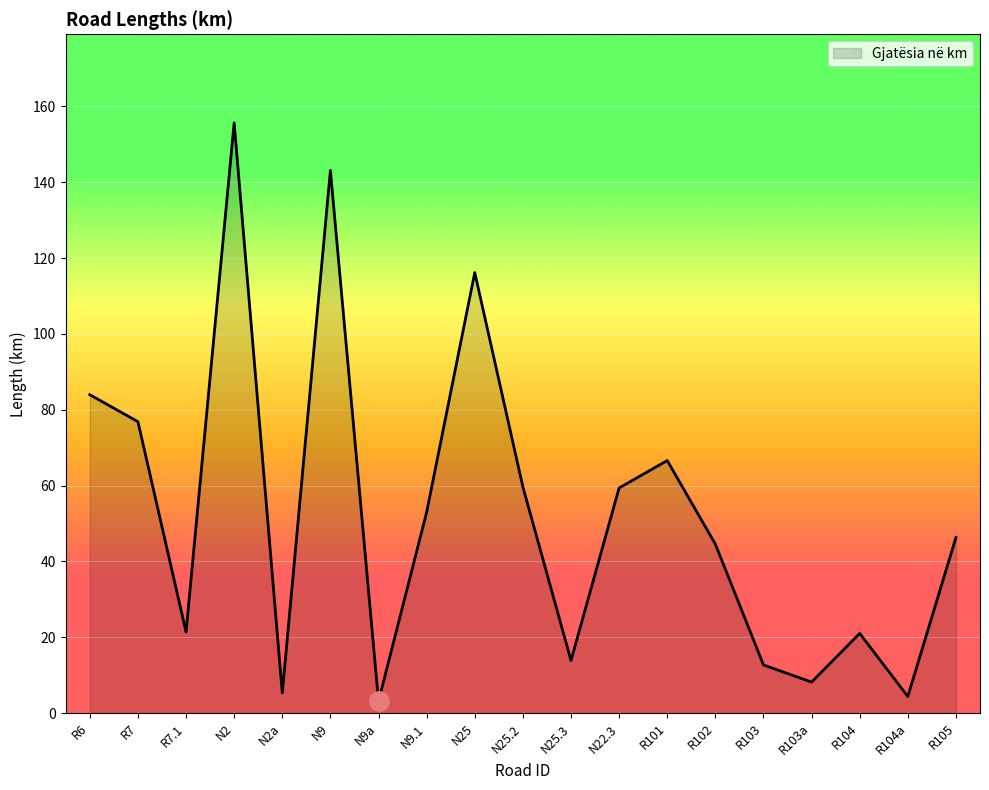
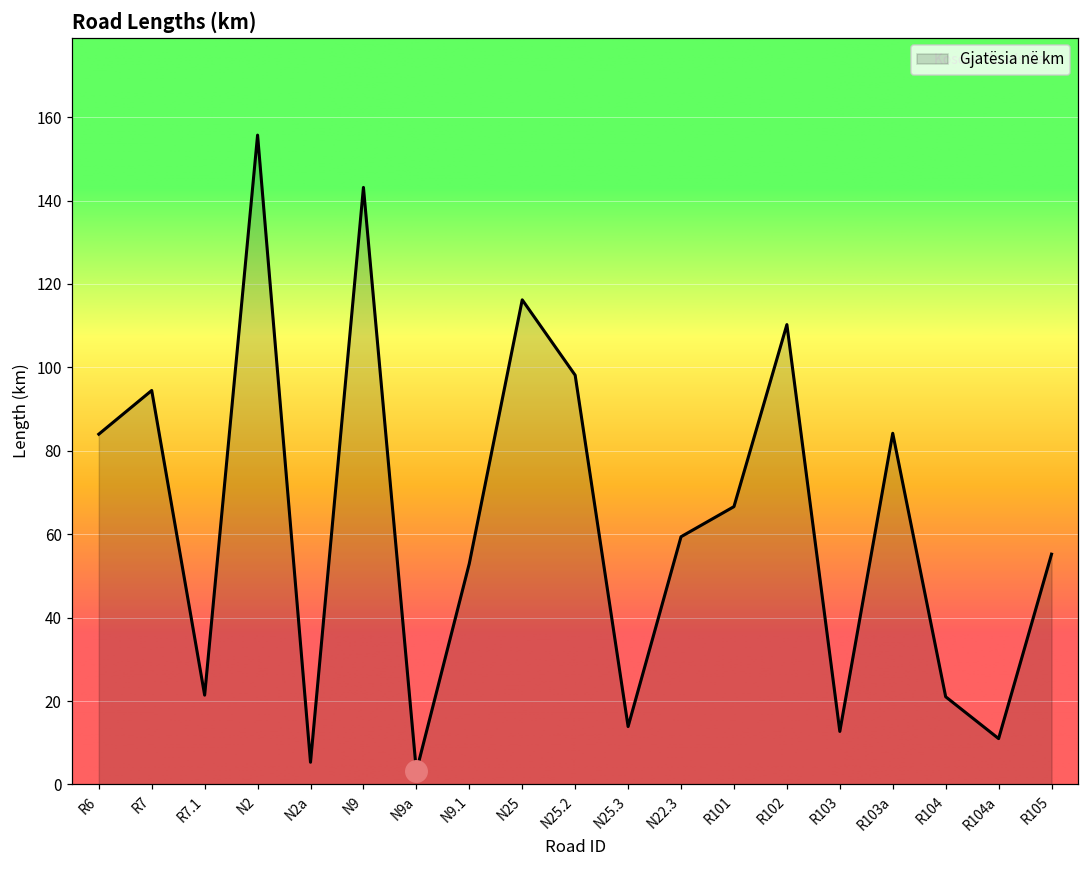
Gjatësia në km, R7: 77 -> 94
Gjatësia në km, N25.2: 60 -> 98
Gjatësia në km, R102: 45 -> 110
Gjatësia në km, R103a: 8 -> 84
Gjatësia në km, R104a: 4 -> 11
Gjatësia në km, R105: 46 -> 55
